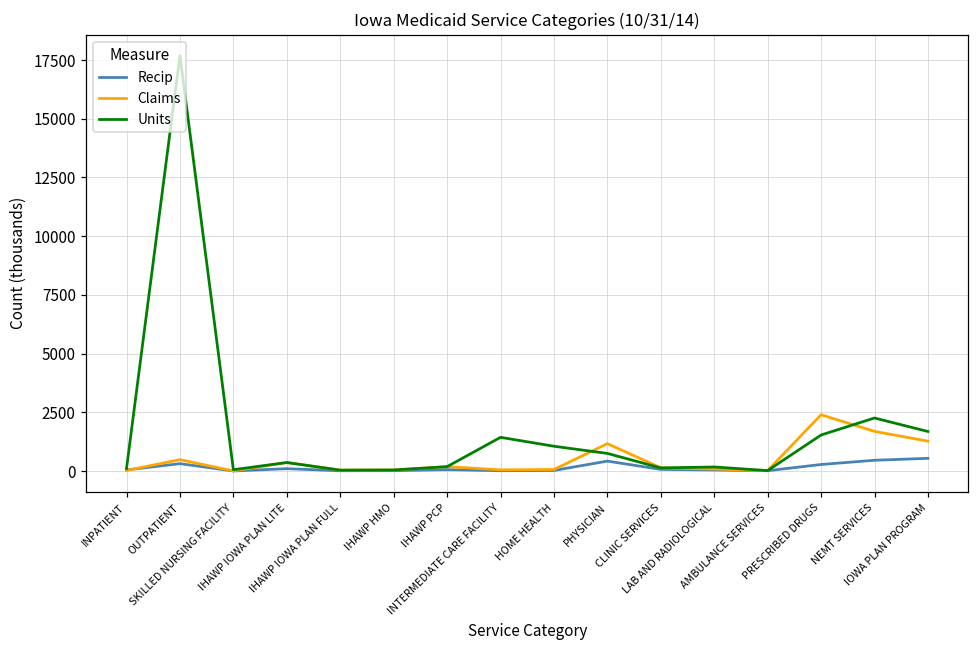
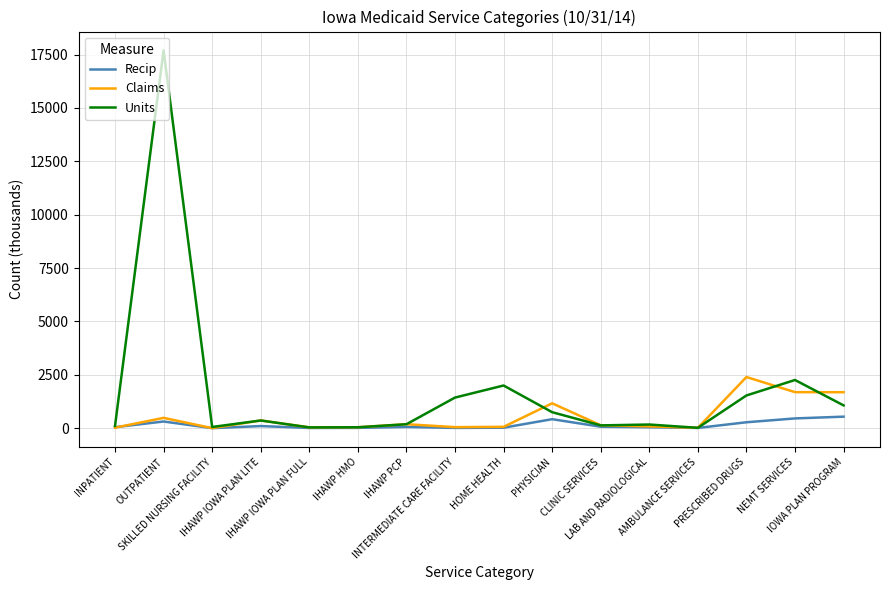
Units, HOME HEALTH: 1100 -> 2000
Claims, IOWA PLAN PROGRAM: 1300 -> 1700
Units, IOWA PLAN PROGRAM: 1700 -> 1100
